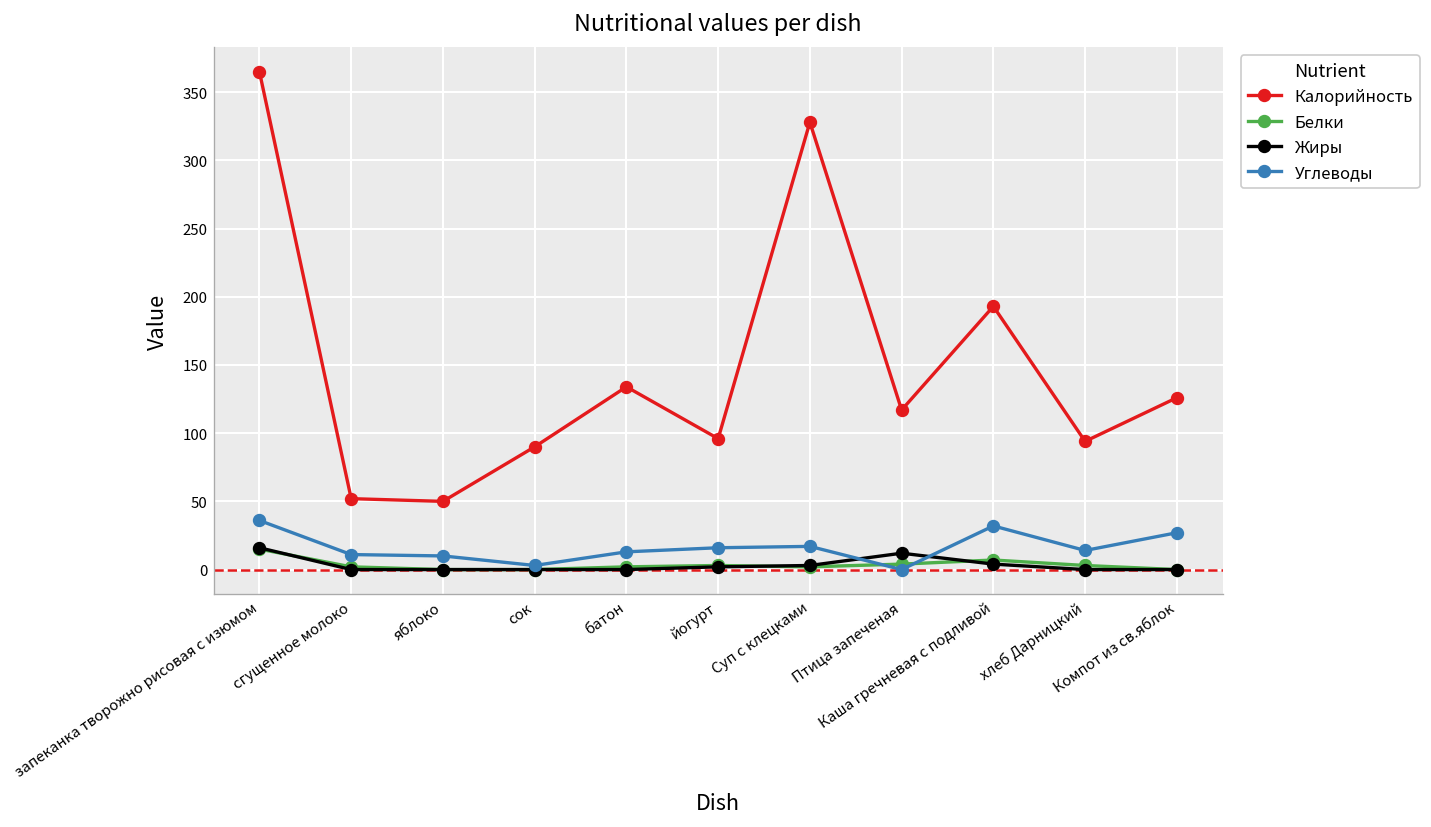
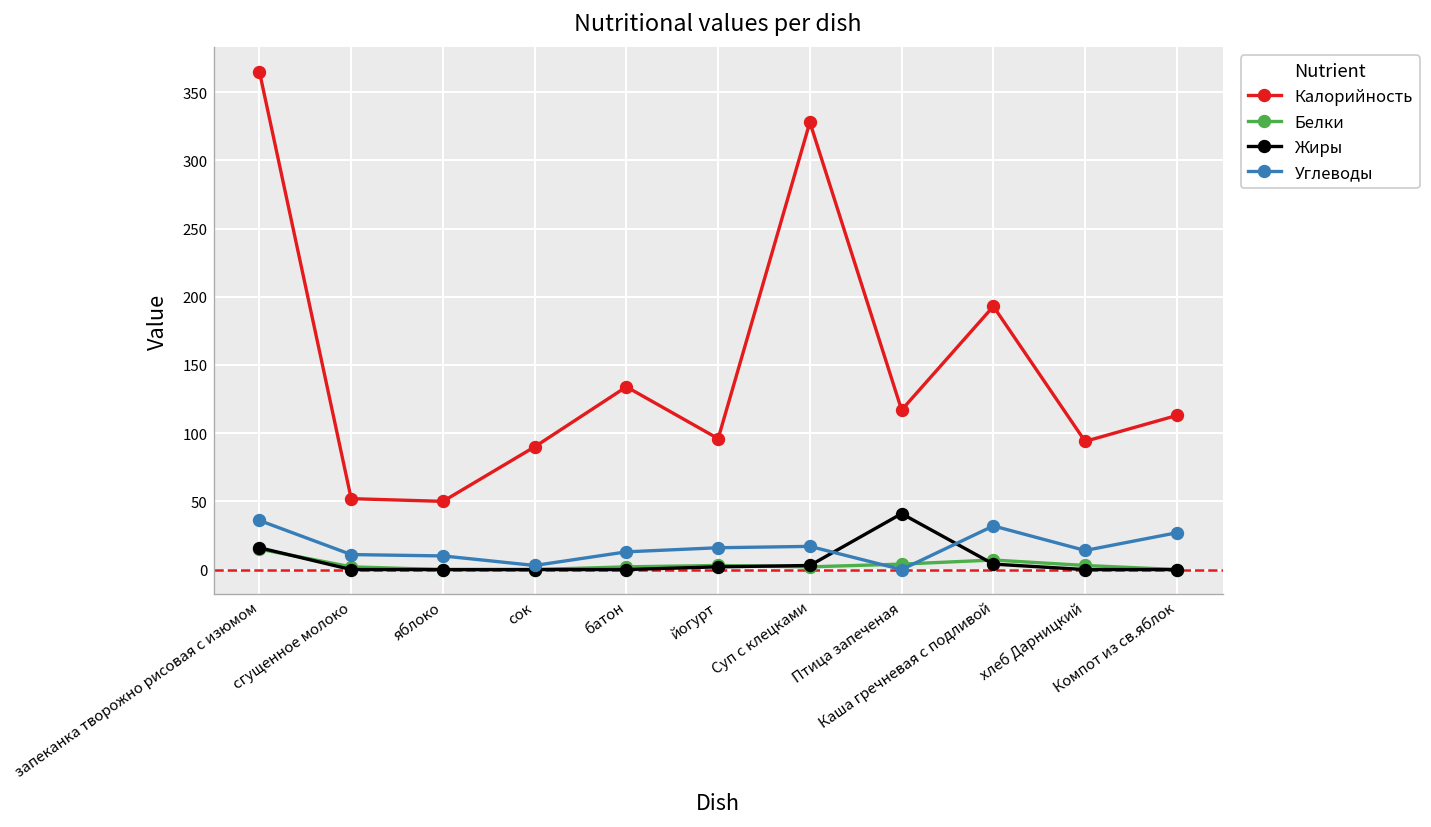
Жиры, Птица запеченая: 12 -> 41
Калорийность, Компот из св.яблок: 126 -> 113
